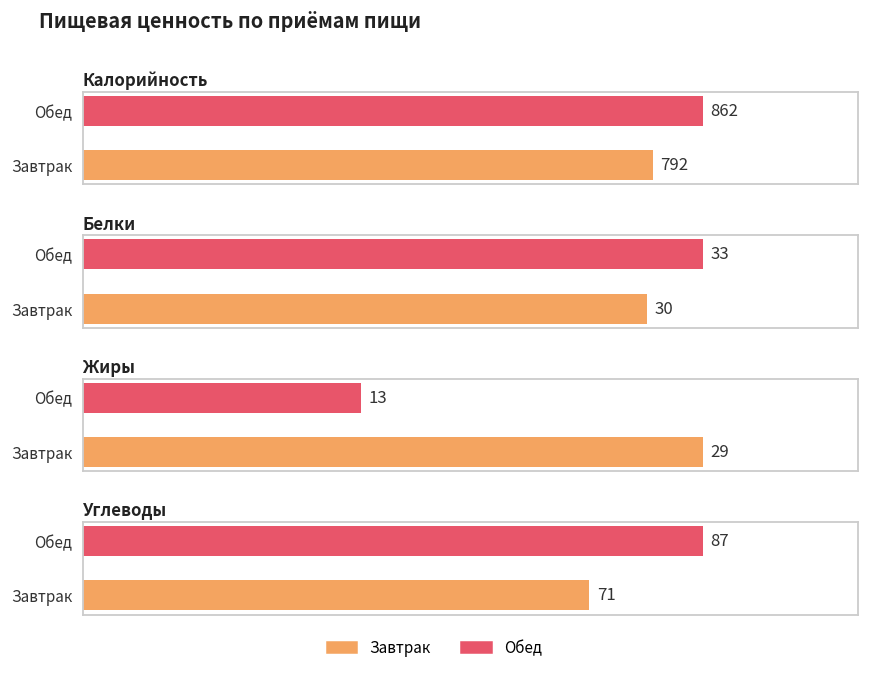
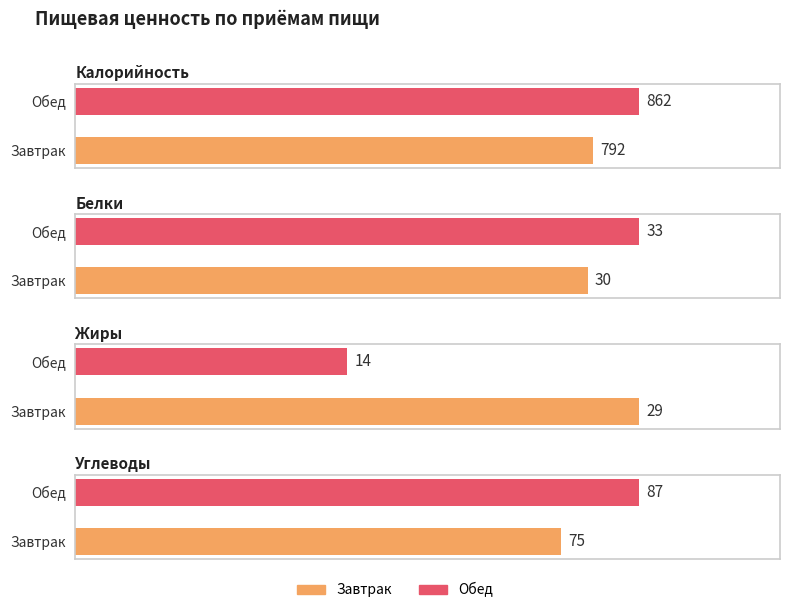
Жиры, Обед: 13 -> 14
Углеводы, Завтрак: 71 -> 75
